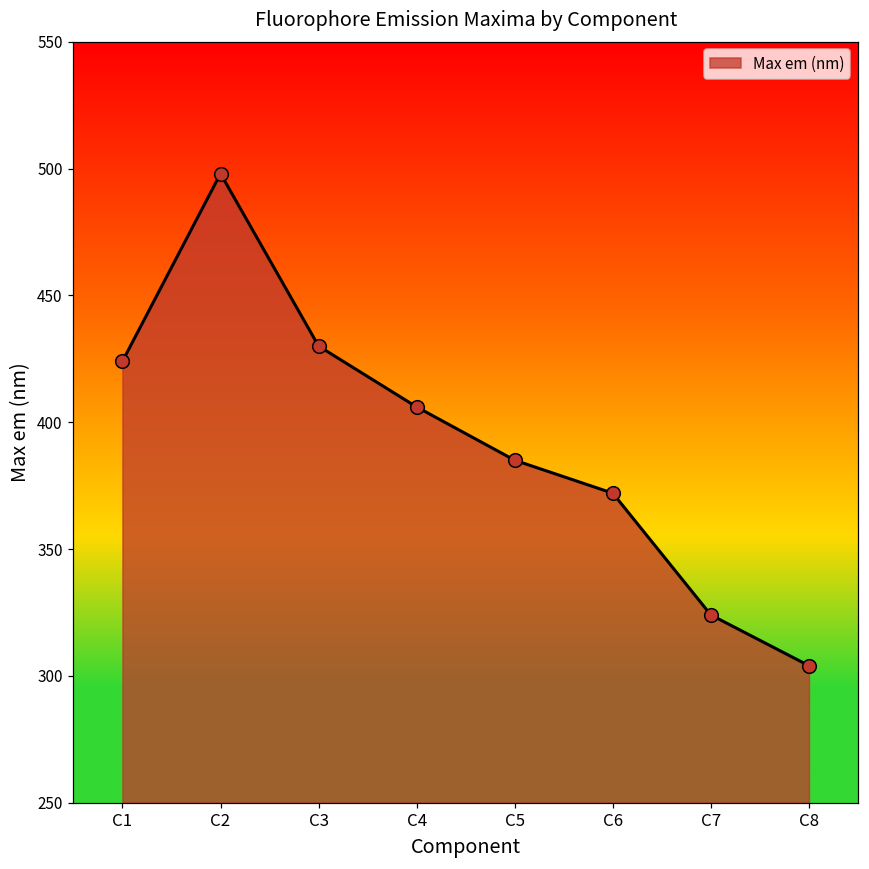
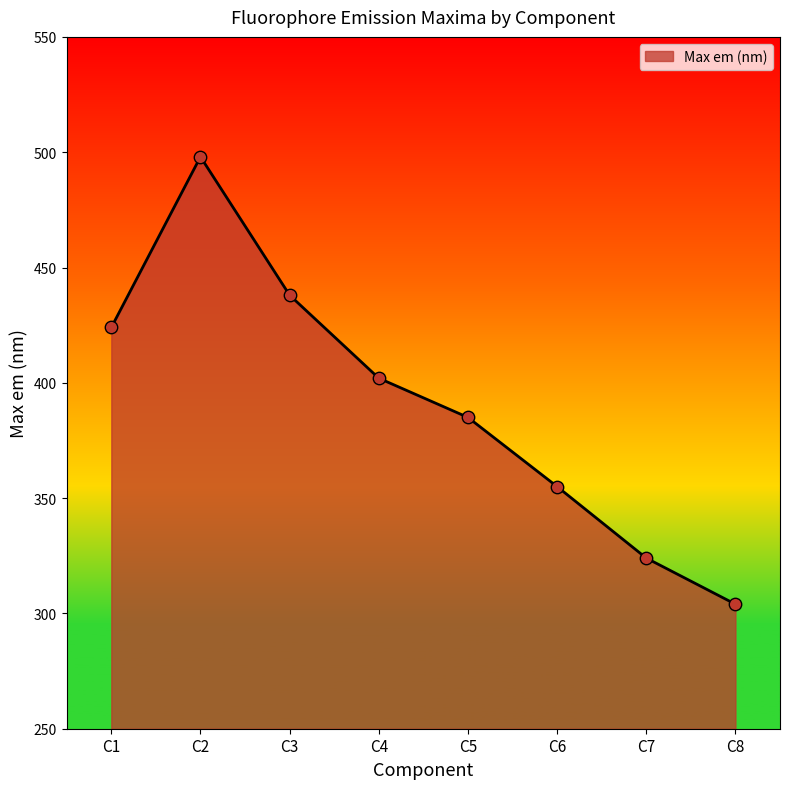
C3: 430 -> 438
C4: 406 -> 402
C6: 372 -> 355
